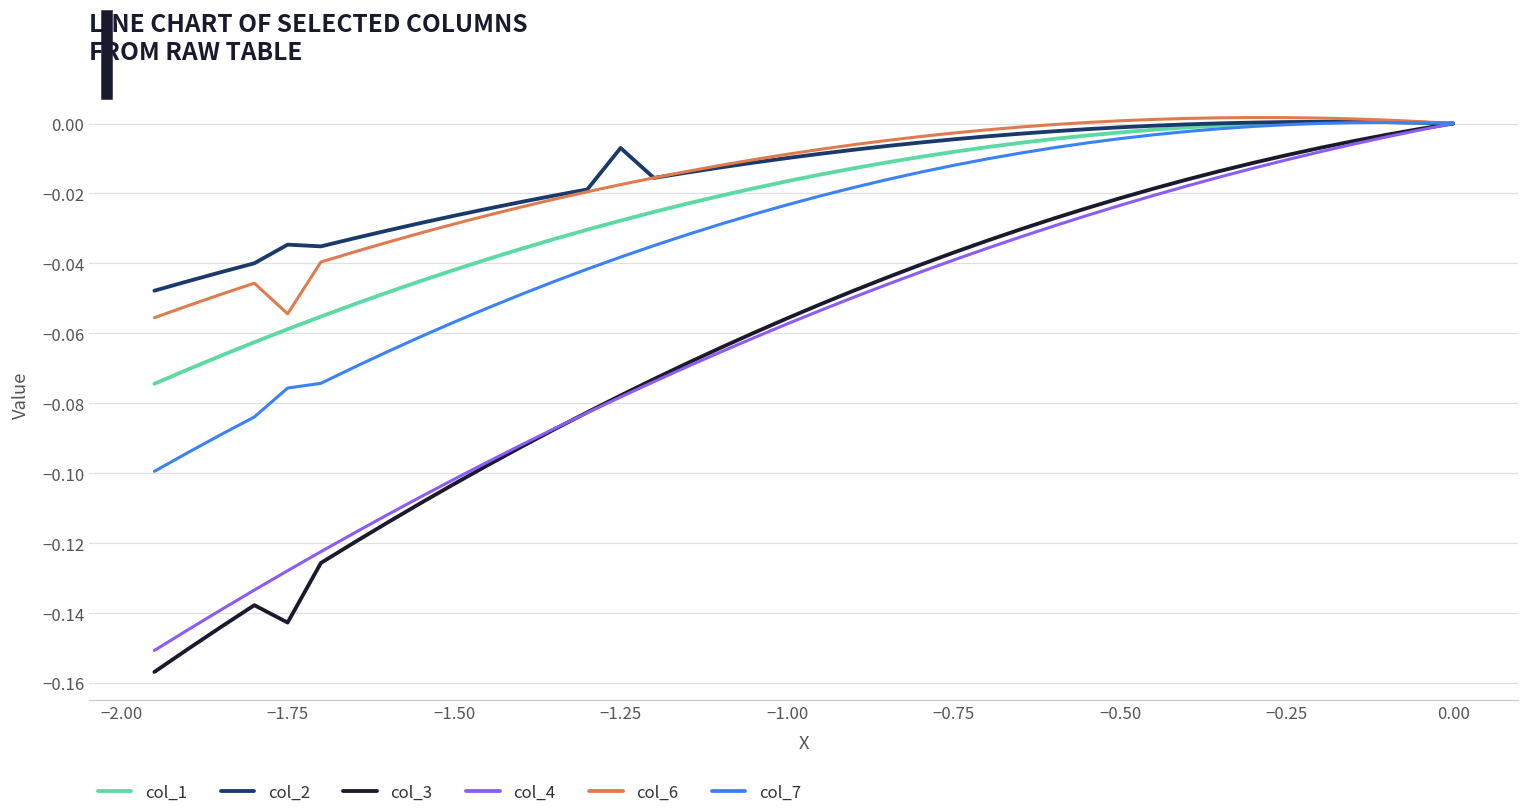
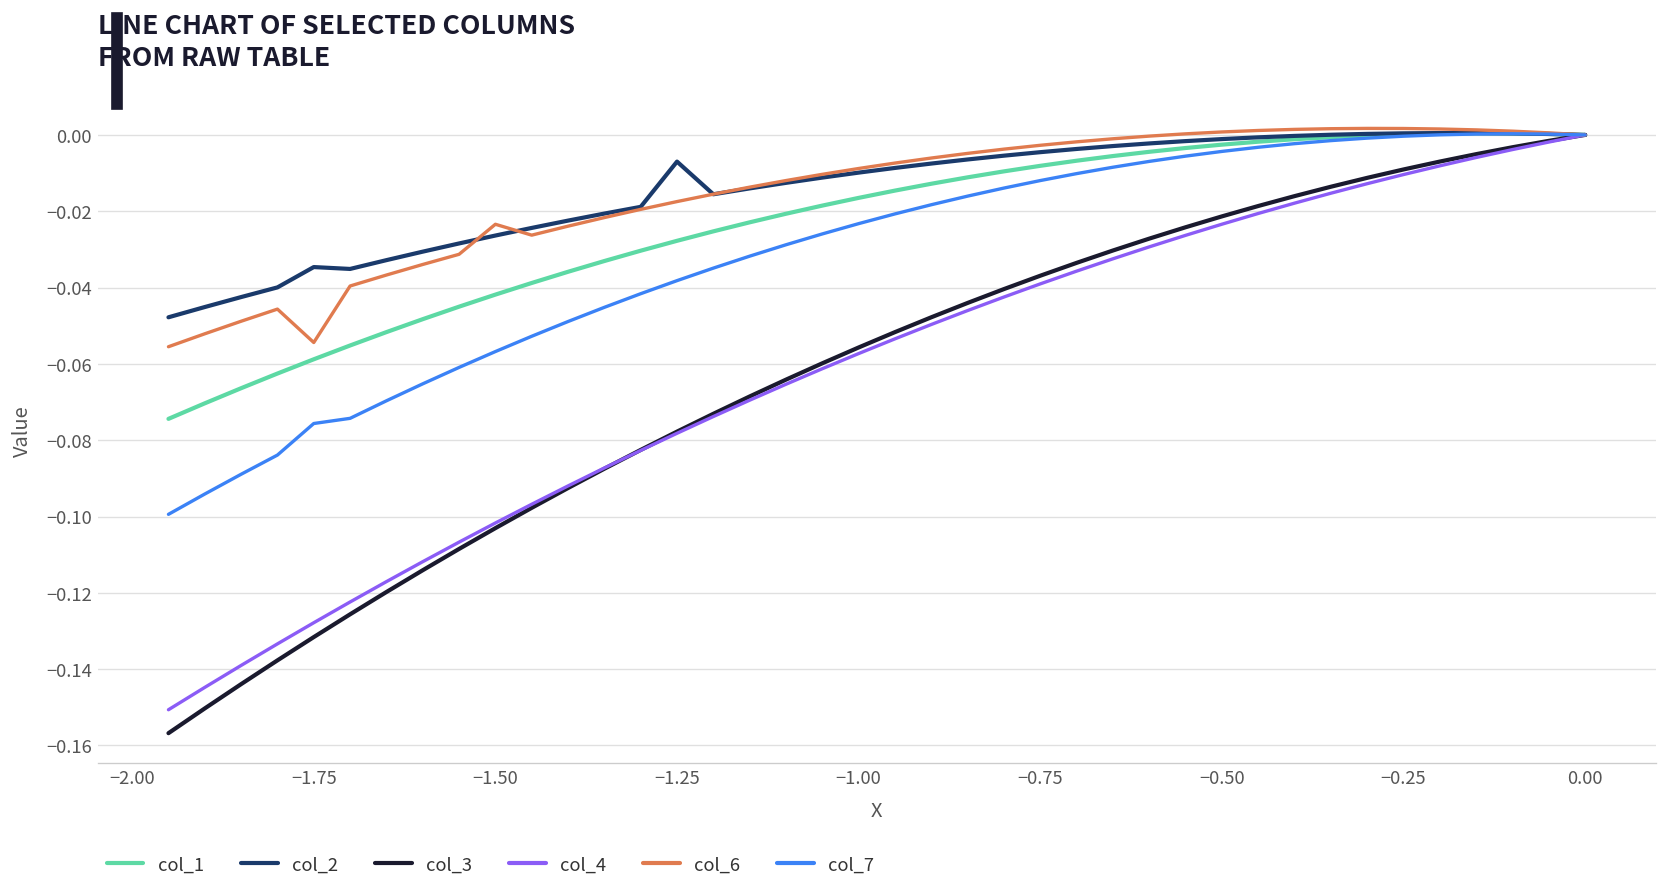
col_3, −1.75: -0.143 -> -0.132
col_6, −1.50: -0.029 -> -0.023
